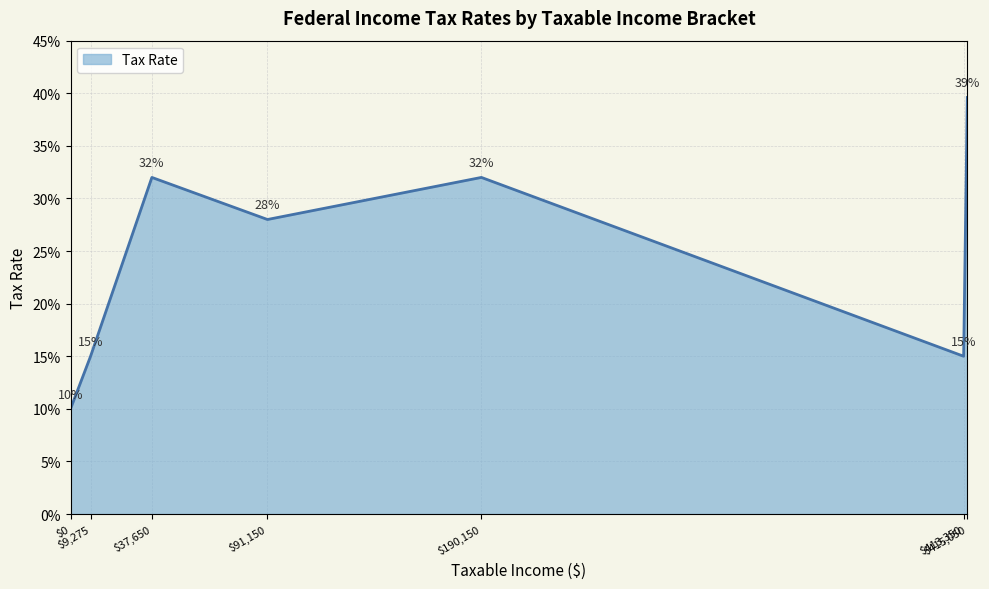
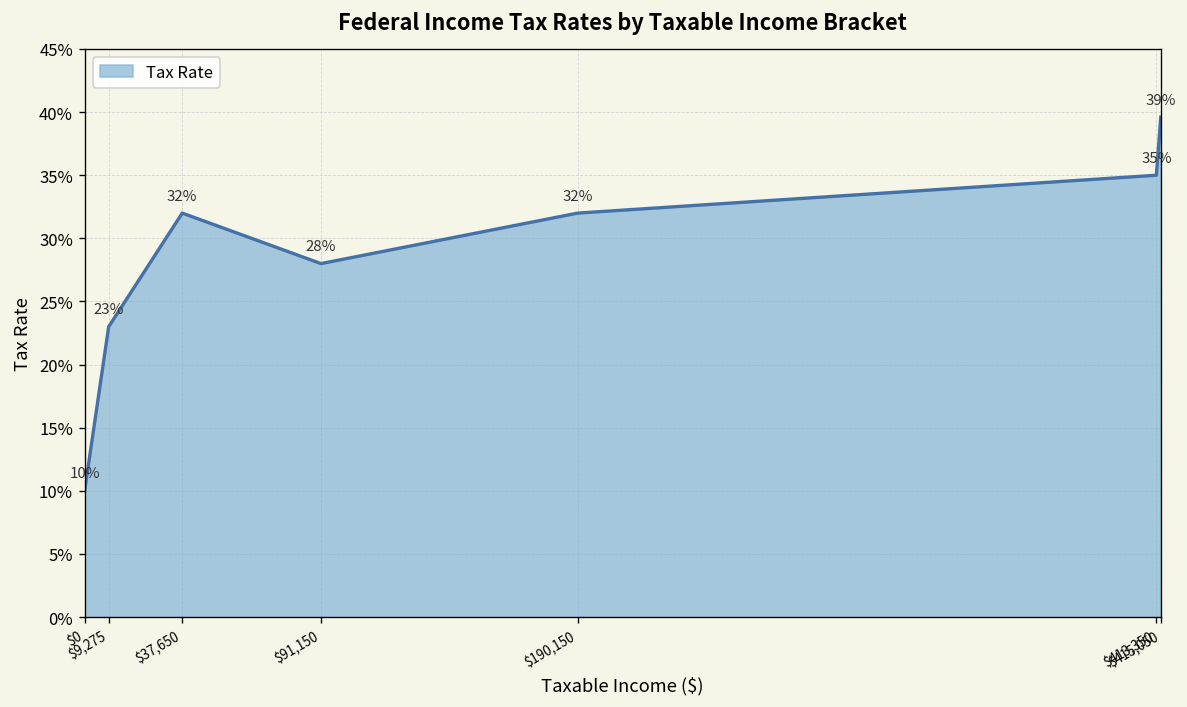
$9,275: 15% -> 23%
$413,350: 15% -> 35%
